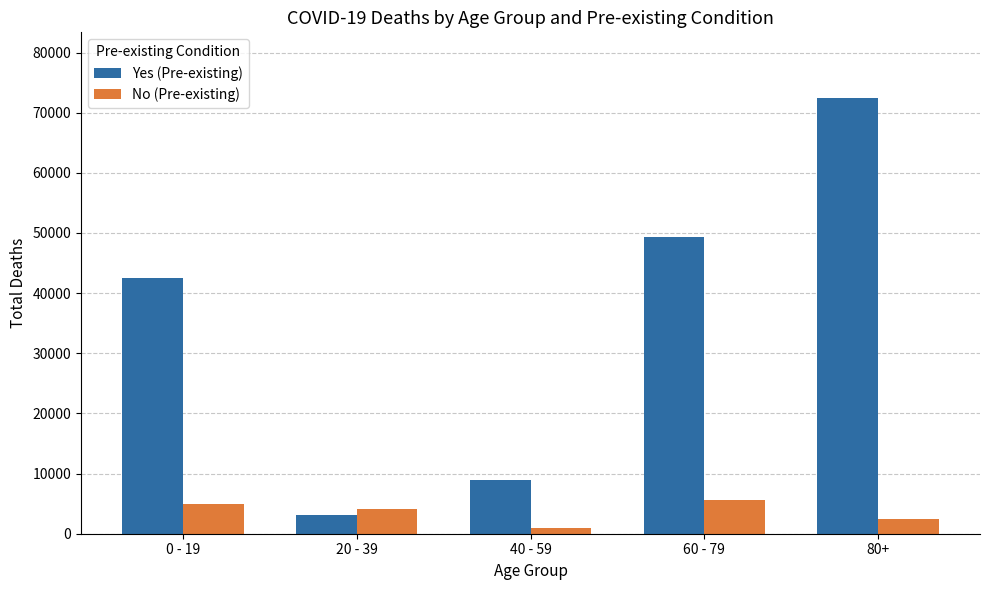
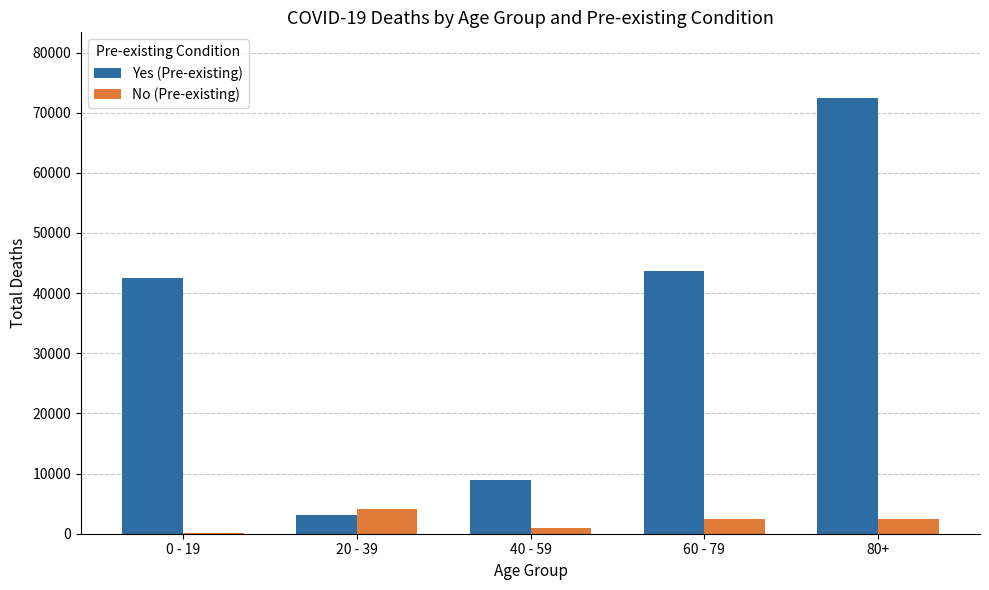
No (Pre-existing), 0 - 19: 5000 -> 0
Yes (Pre-existing), 60 - 79: 49000 -> 44000
No (Pre-existing), 60 - 79: 6000 -> 2000
